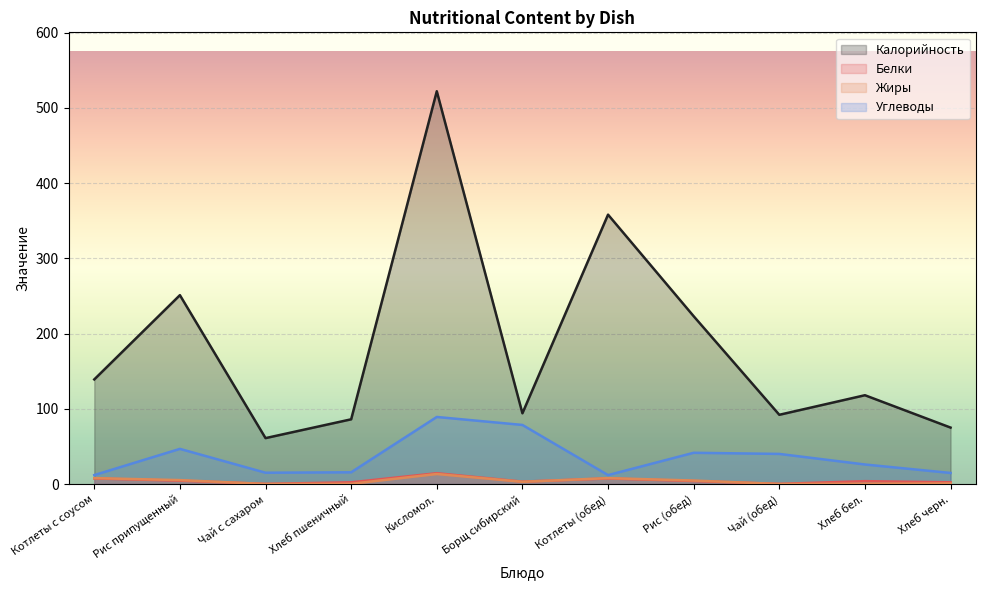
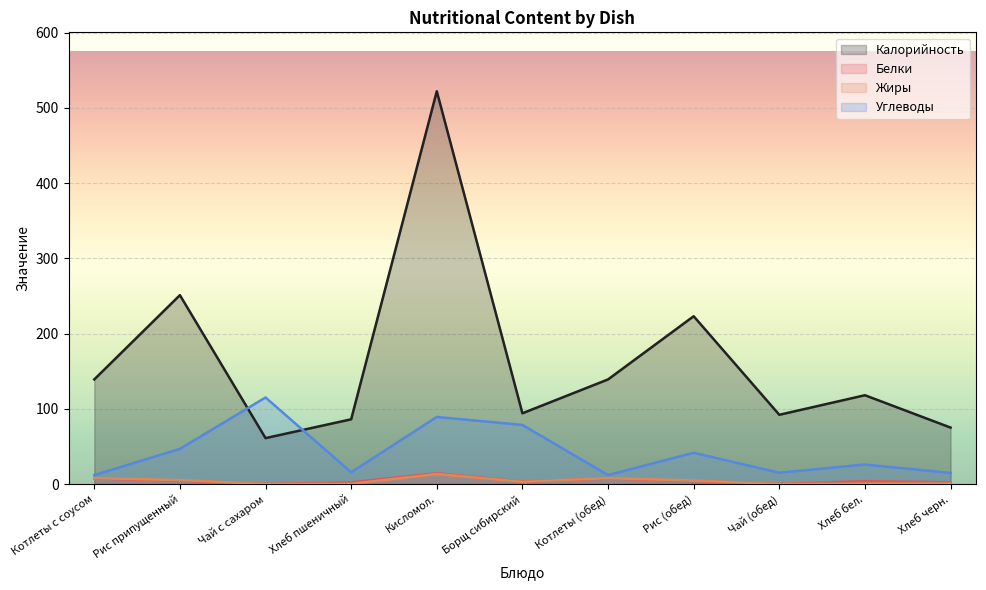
Углеводы, Чай с сахаром: 20 -> 120
Калорийность, Котлеты (обед): 360 -> 140
Углеводы, Чай (обед): 40 -> 20
